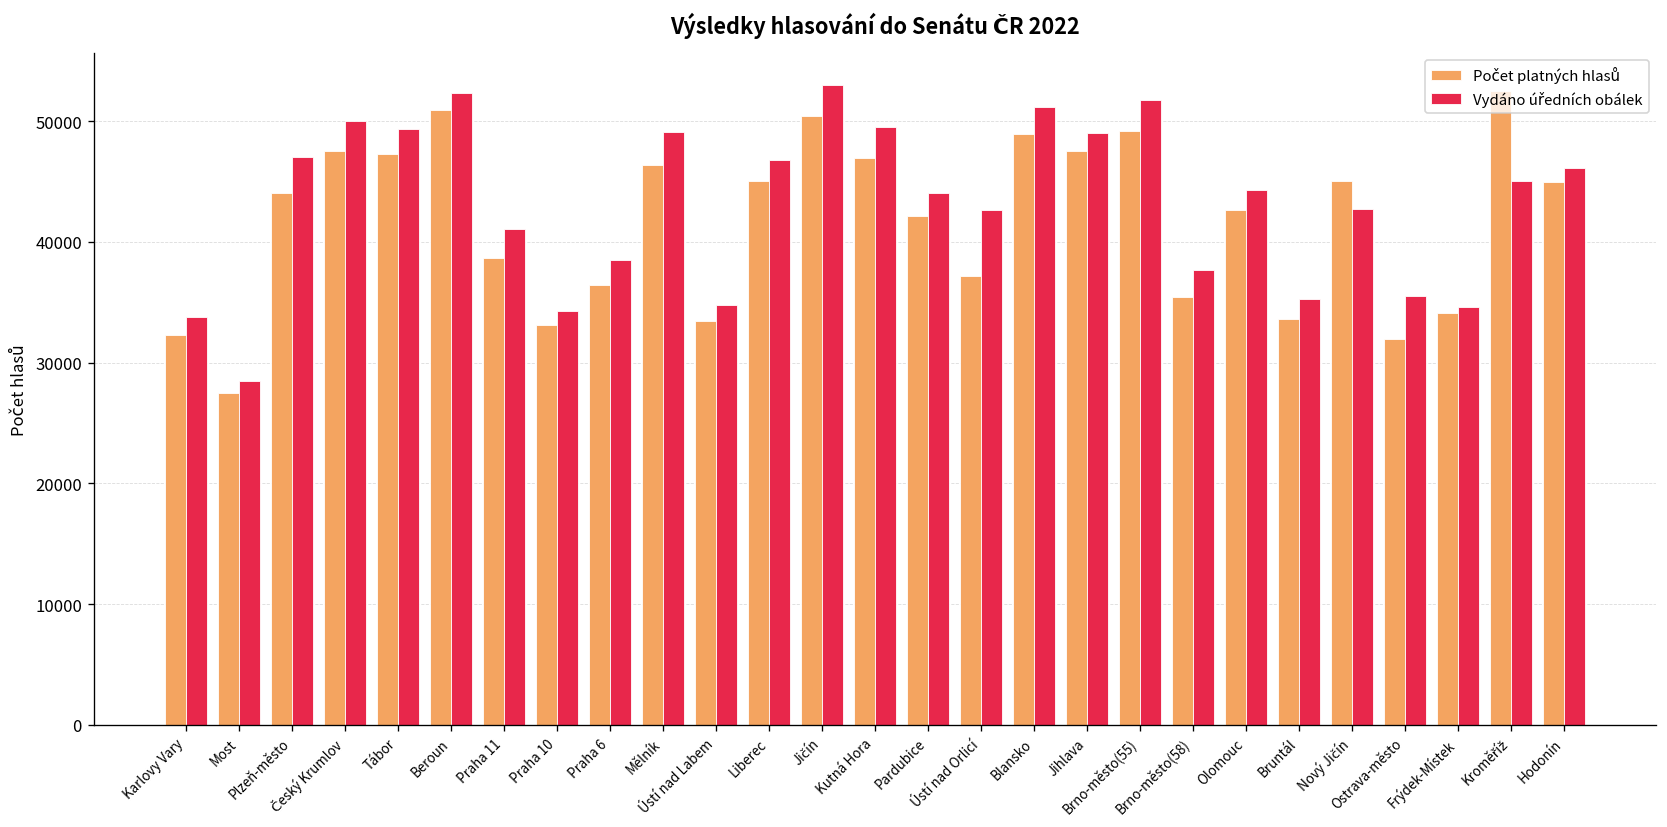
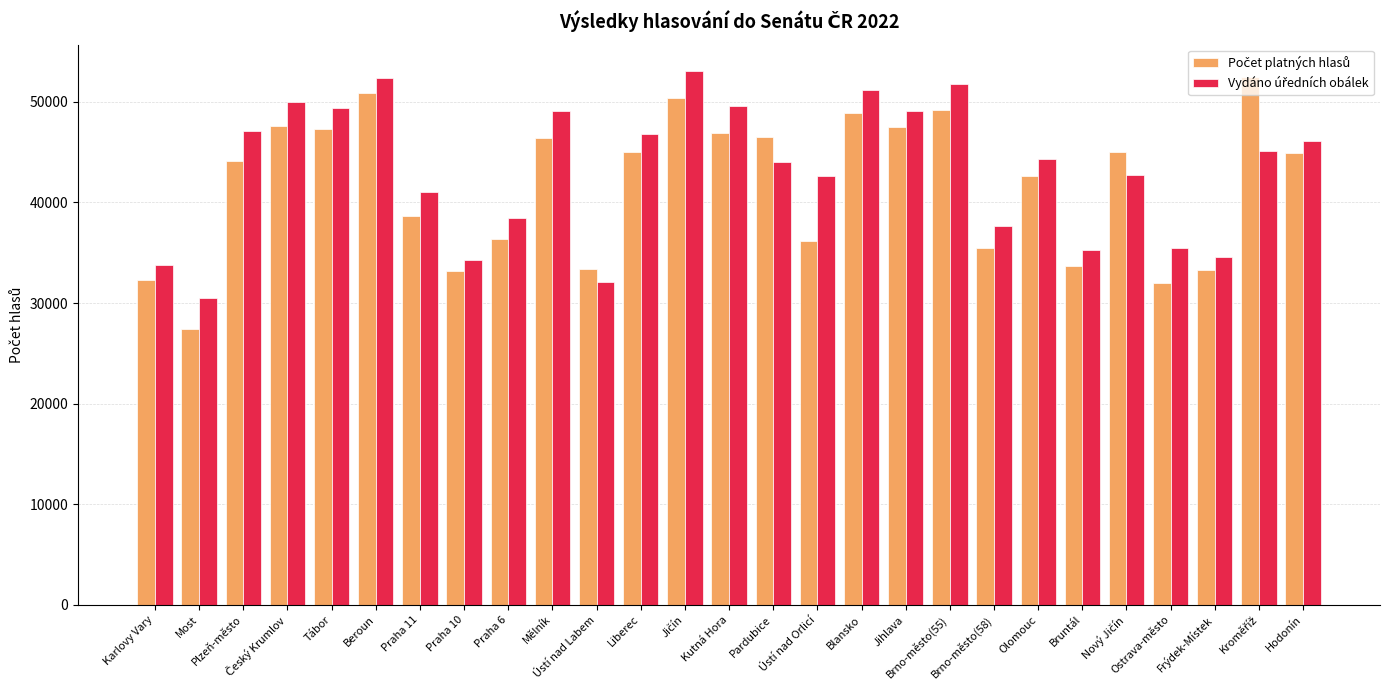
Vydáno úředních obálek, Most: 28500 -> 30500
Vydáno úředních obálek, Ústí nad Labem: 34700 -> 32100
Počet platných hlasů, Pardubice: 42100 -> 46500
Počet platných hlasů, Ústí nad Orlicí: 37200 -> 36200
Počet platných hlasů, Frýdek-Místek: 34100 -> 33300
